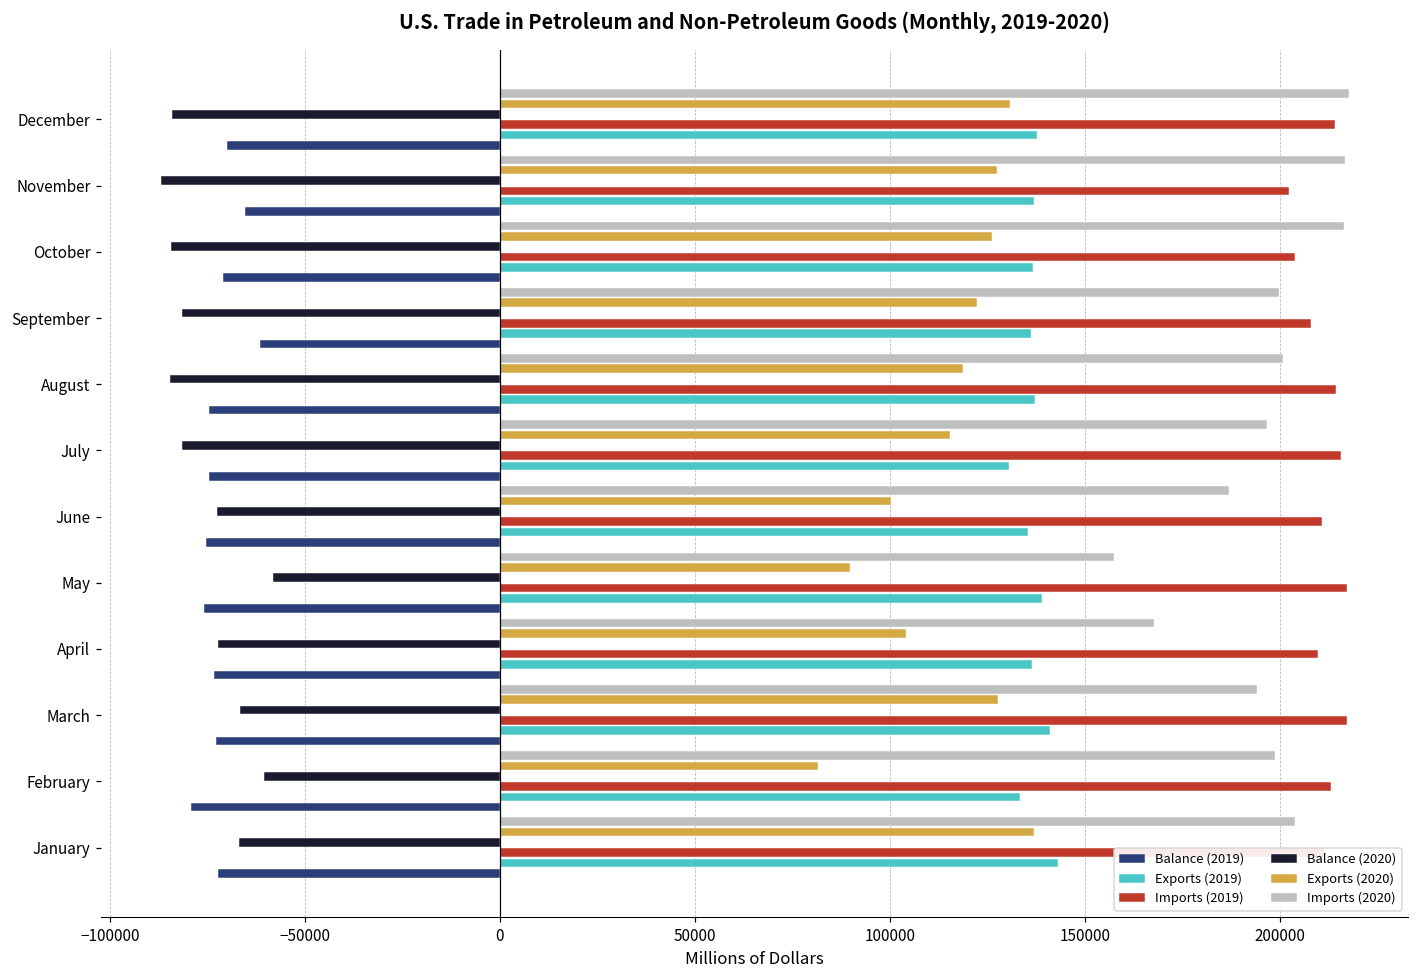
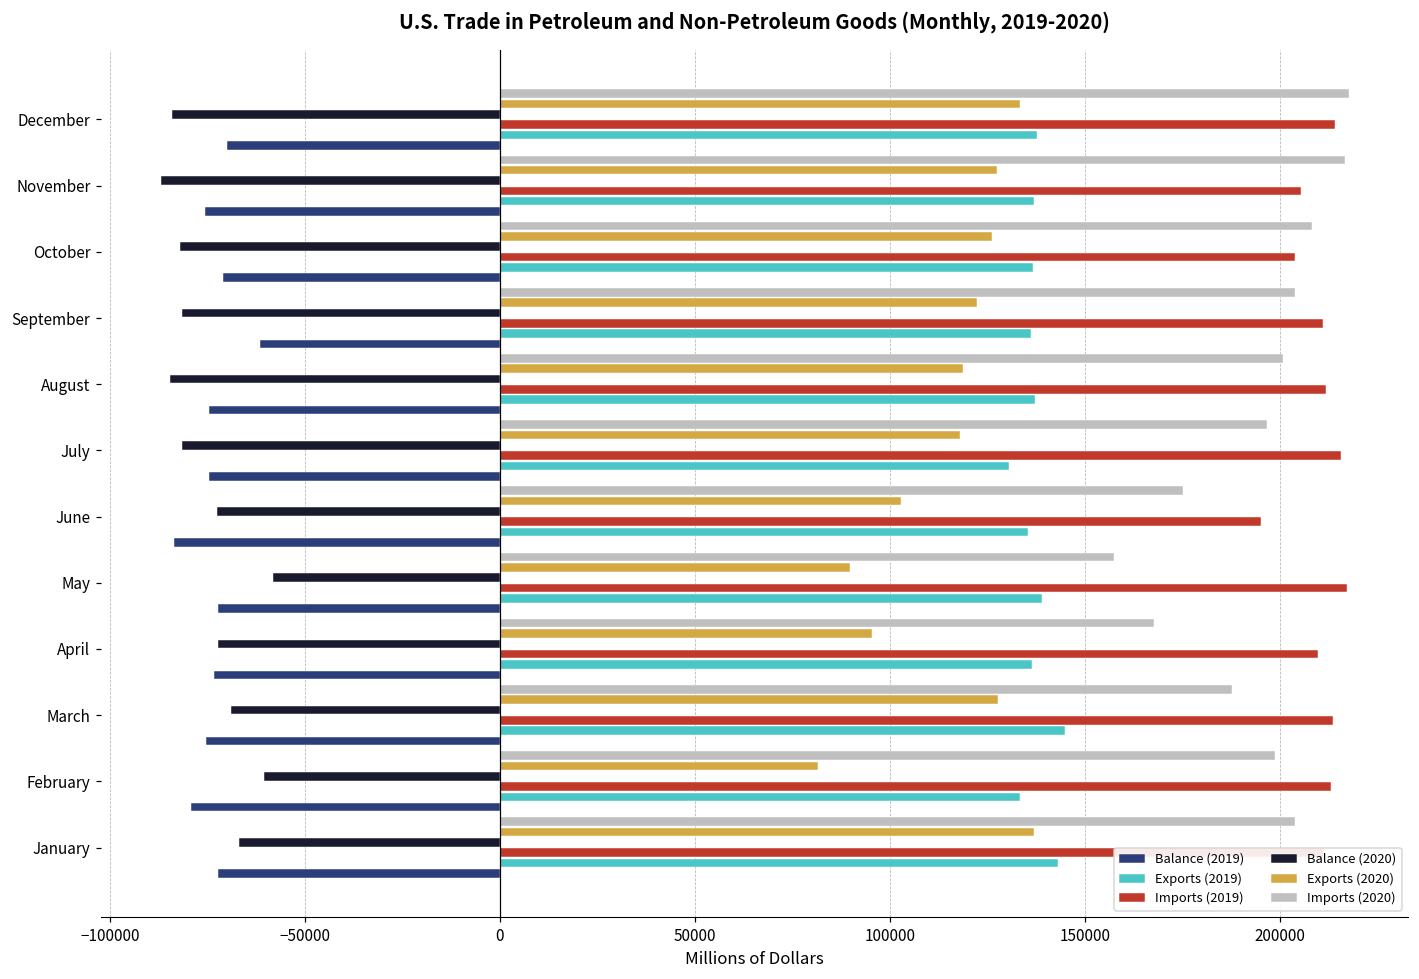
Exports (2020), December: 131000 -> 133000
Imports (2019), November: 202000 -> 205000
Balance (2019), November: -65000 -> -76000
Imports (2020), October: 216000 -> 208000
Balance (2020), October: -84000 -> -82000
Imports (2020), September: 200000 -> 204000
Imports (2019), September: 208000 -> 211000
Imports (2019), August: 214000 -> 212000
Exports (2020), July: 115000 -> 118000
Imports (2020), June: 187000 -> 175000
Exports (2020), June: 100000 -> 103000
Imports (2019), June: 211000 -> 195000
Balance (2019), June: -75000 -> -84000
Balance (2019), May: -76000 -> -72000
Exports (2020), April: 104000 -> 95000
Imports (2020), March: 194000 -> 188000
Balance (2020), March: -67000 -> -69000
Imports (2019), March: 217000 -> 214000
Exports (2019), March: 141000 -> 145000
Balance (2019), March: -73000 -> -75000
